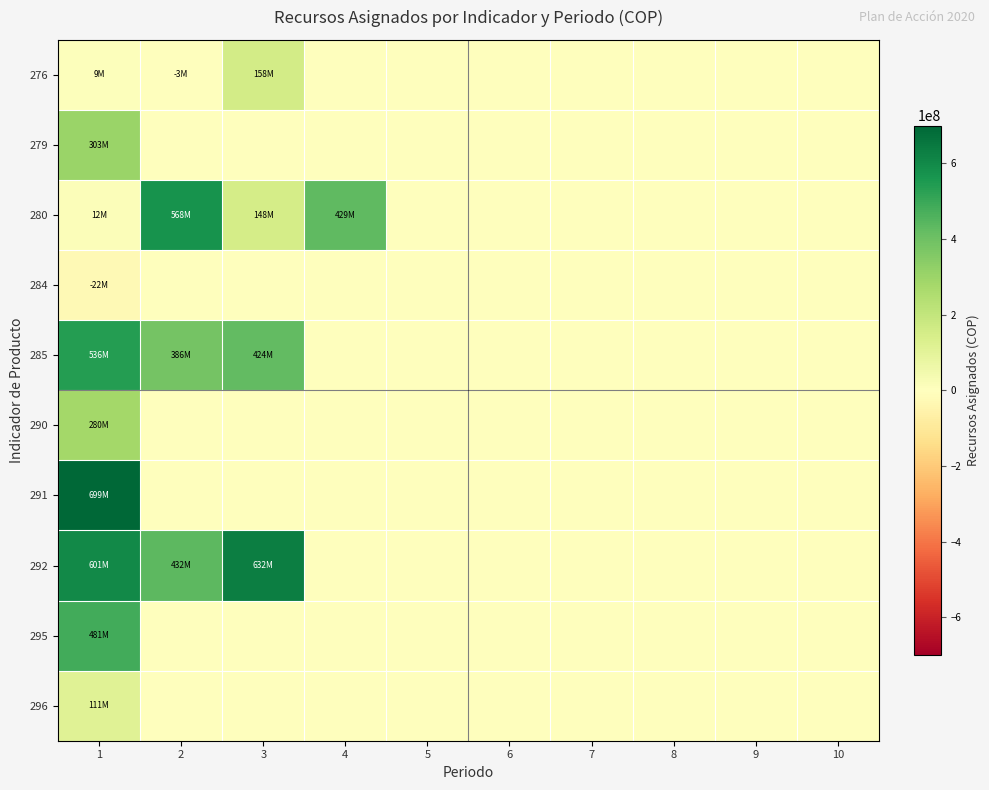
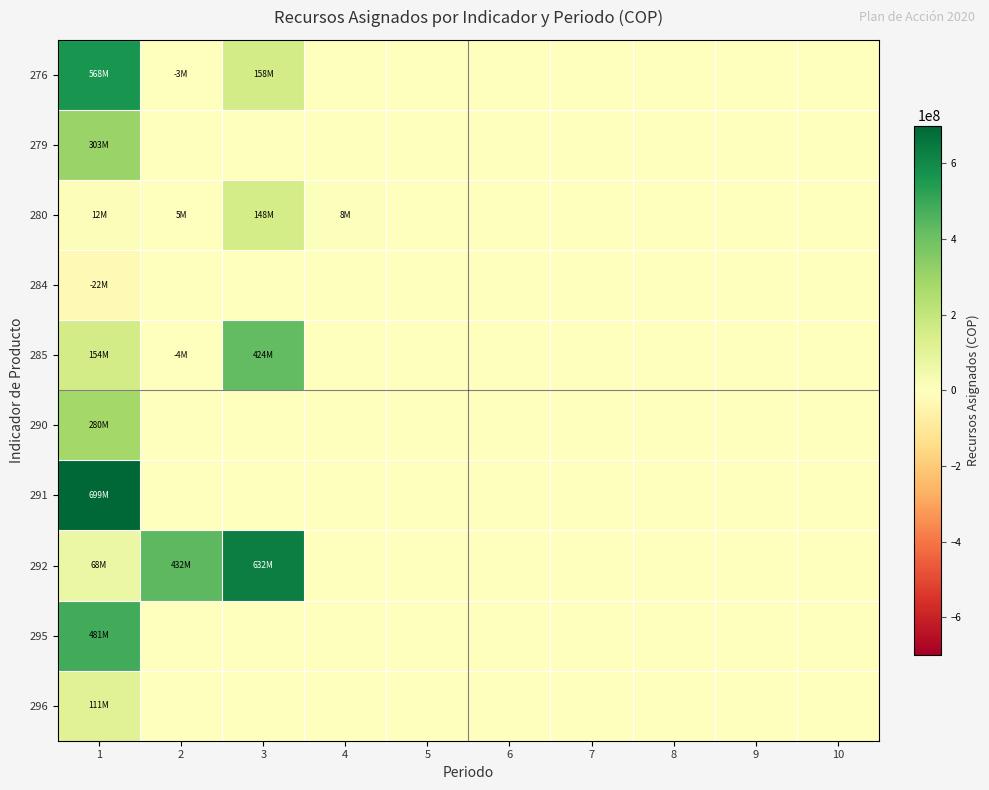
276, 1: 9M -> 568M
280, 2: 568M -> 5M
280, 4: 429M -> 8M
285, 1: 536M -> 154M
285, 2: 386M -> -4M
292, 1: 601M -> 68M
